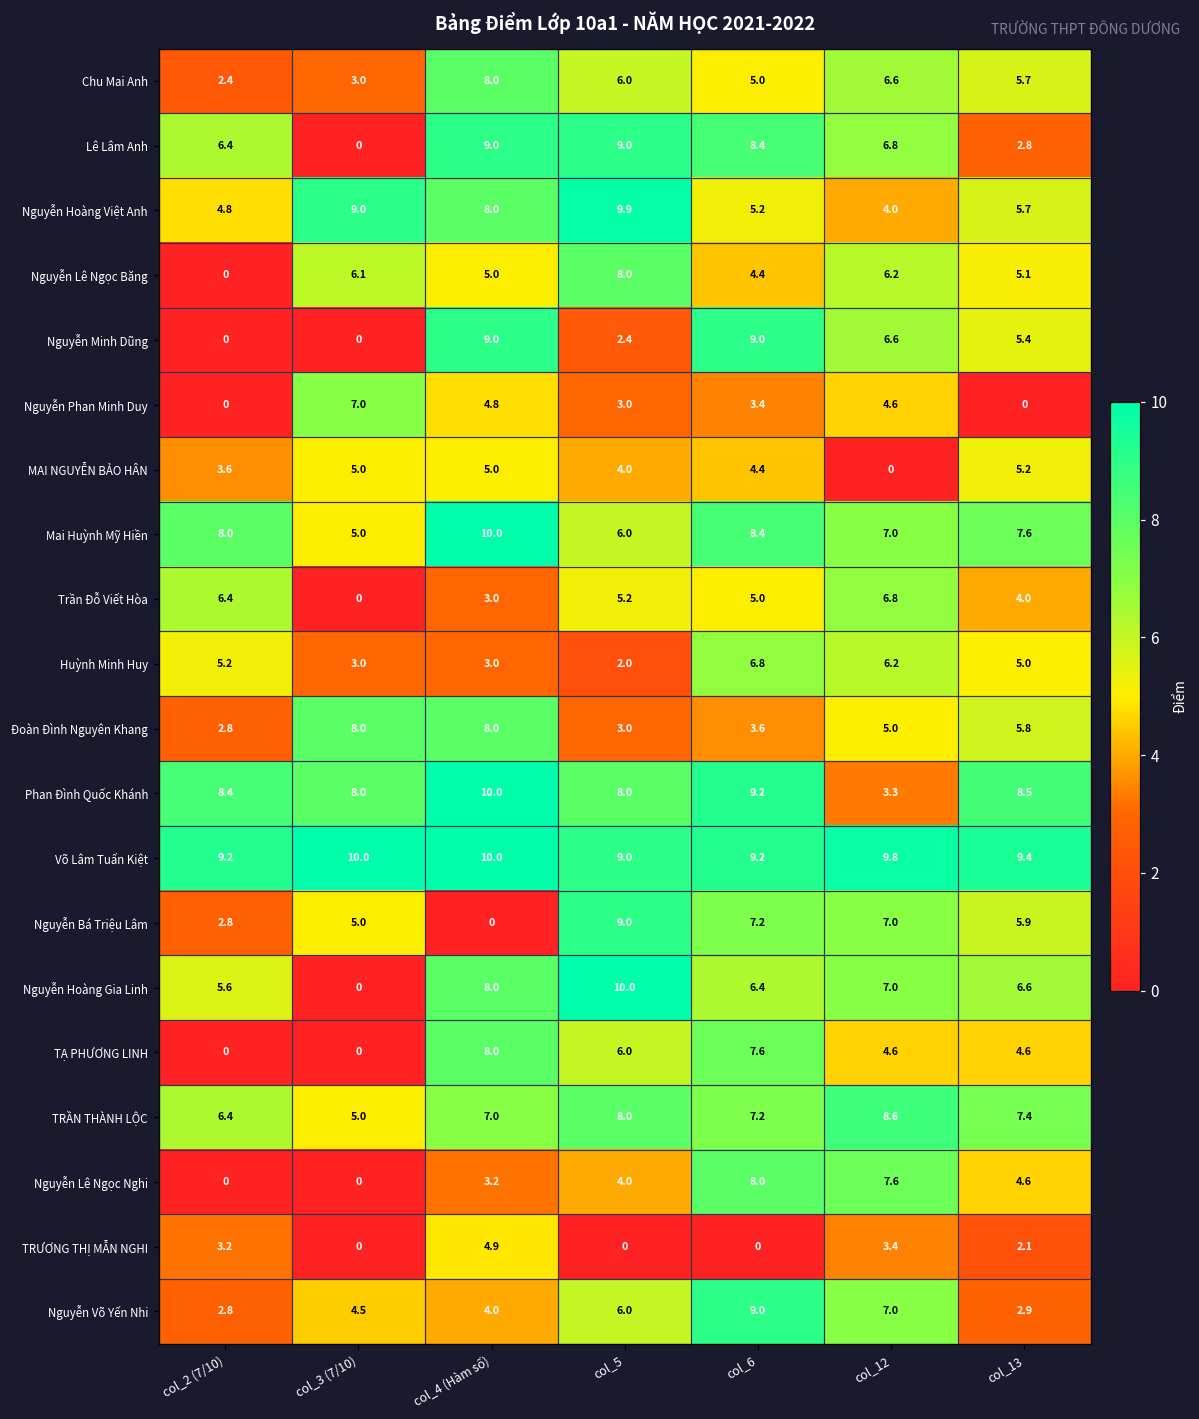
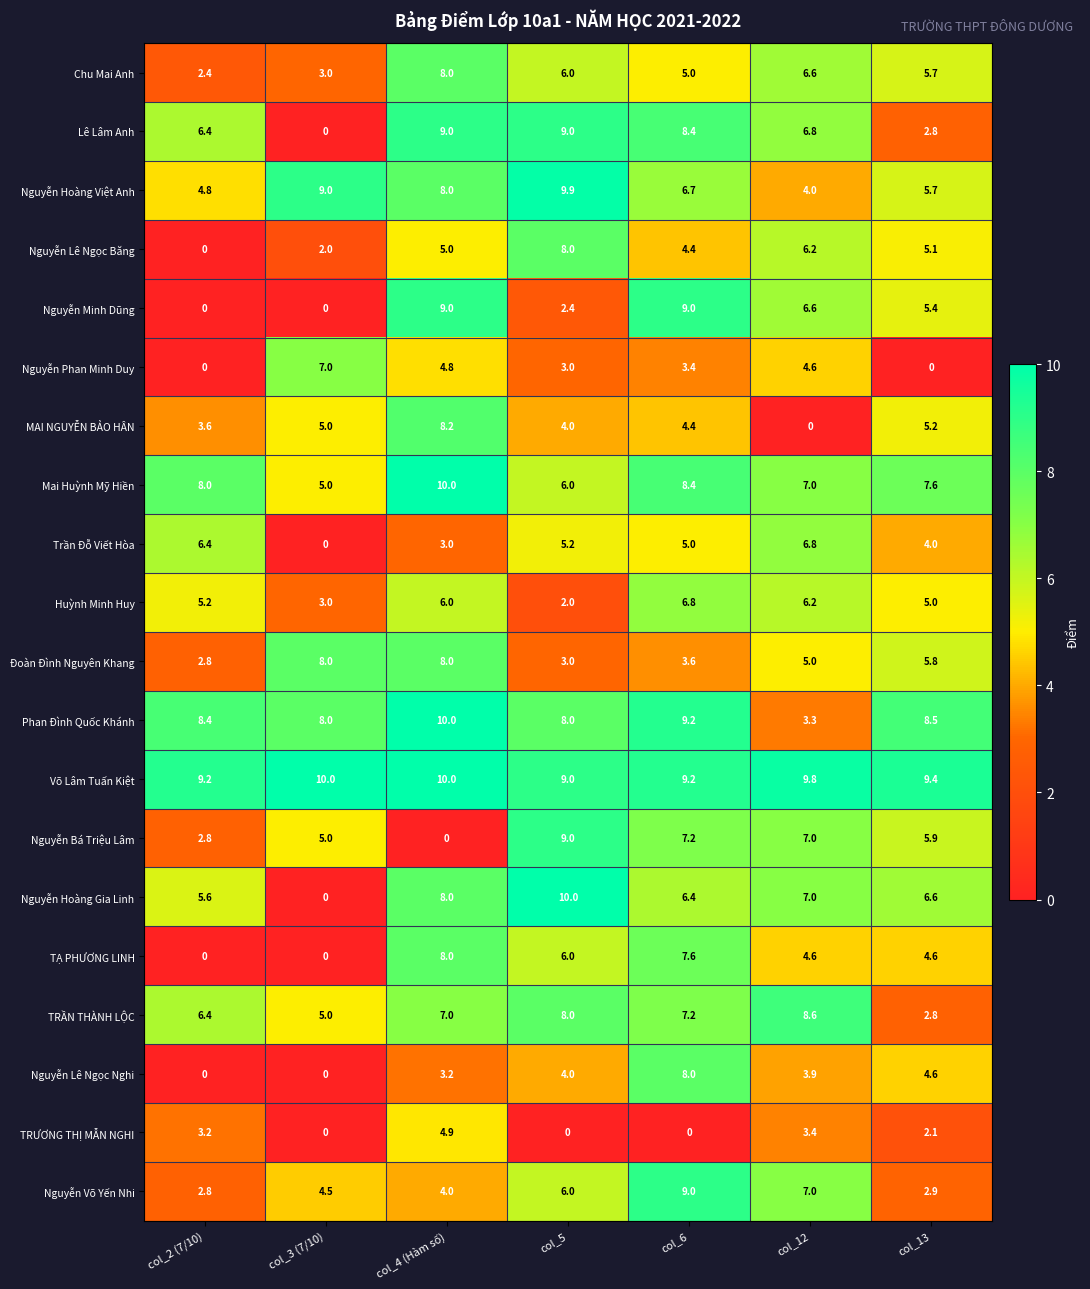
Nguyễn Hoàng Việt Anh, col_6: 5.2 -> 6.7
Nguyễn Lê Ngọc Băng, col_3 (7/10): 6.1 -> 2.0
MAI NGUYỄN BẢO HÂN, col_4 (Hàm số): 5.0 -> 8.2
Huỳnh Minh Huy, col_4 (Hàm số): 3.0 -> 6.0
TRẦN THÀNH LỘC, col_13: 7.4 -> 2.8
Nguyễn Lê Ngọc Nghi, col_12: 7.6 -> 3.9
